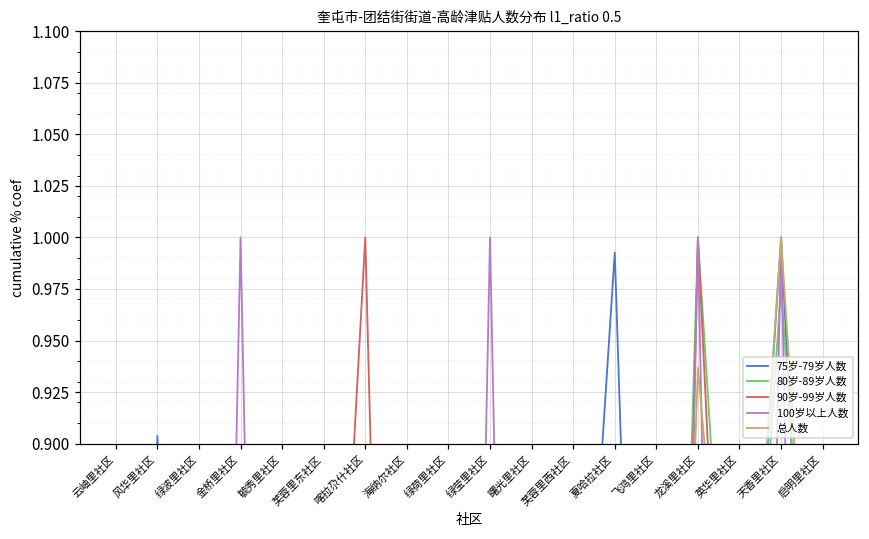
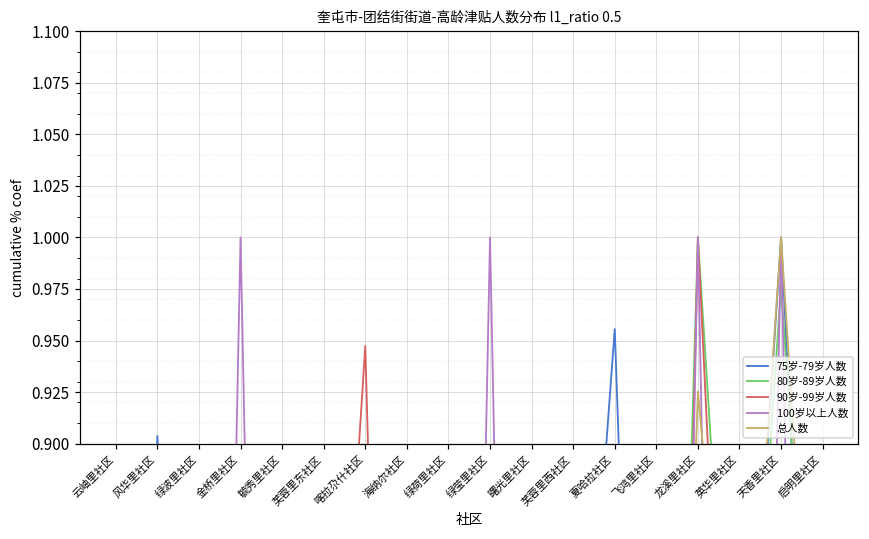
90岁-99岁人数, 喀拉尕什社区: 1.000 -> 0.947
75岁-79岁人数, 夏哈拉社区: 0.993 -> 0.956
总人数, 龙溪里社区: 0.937 -> 0.925
